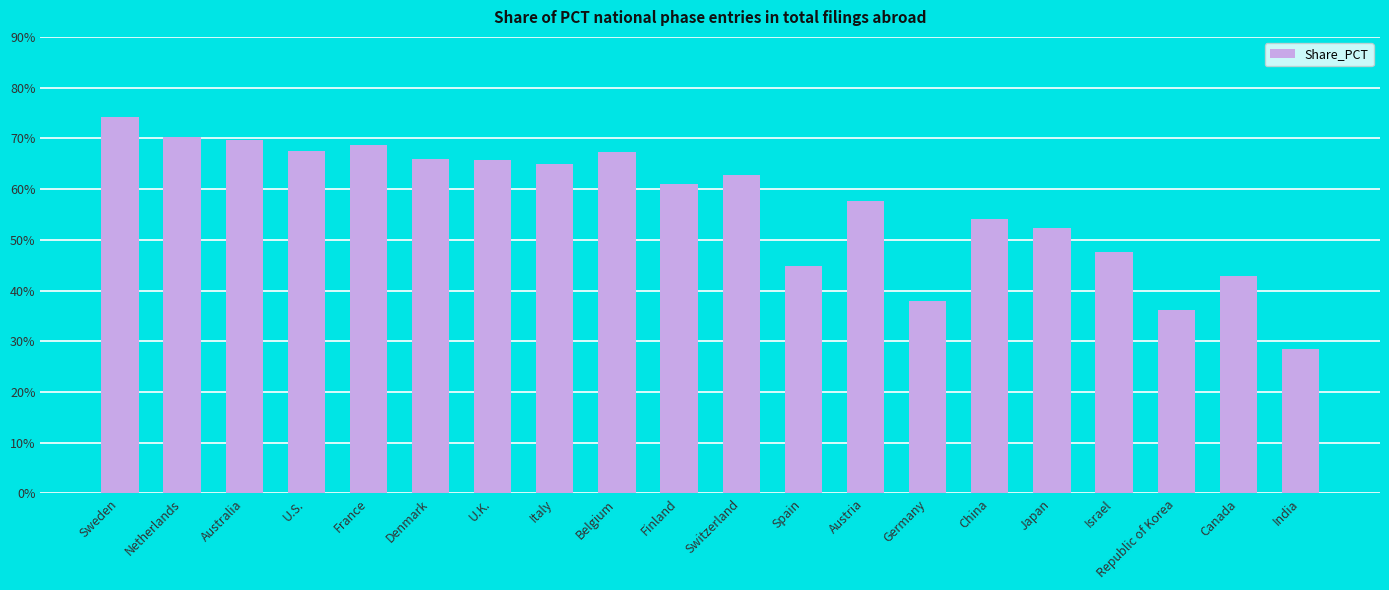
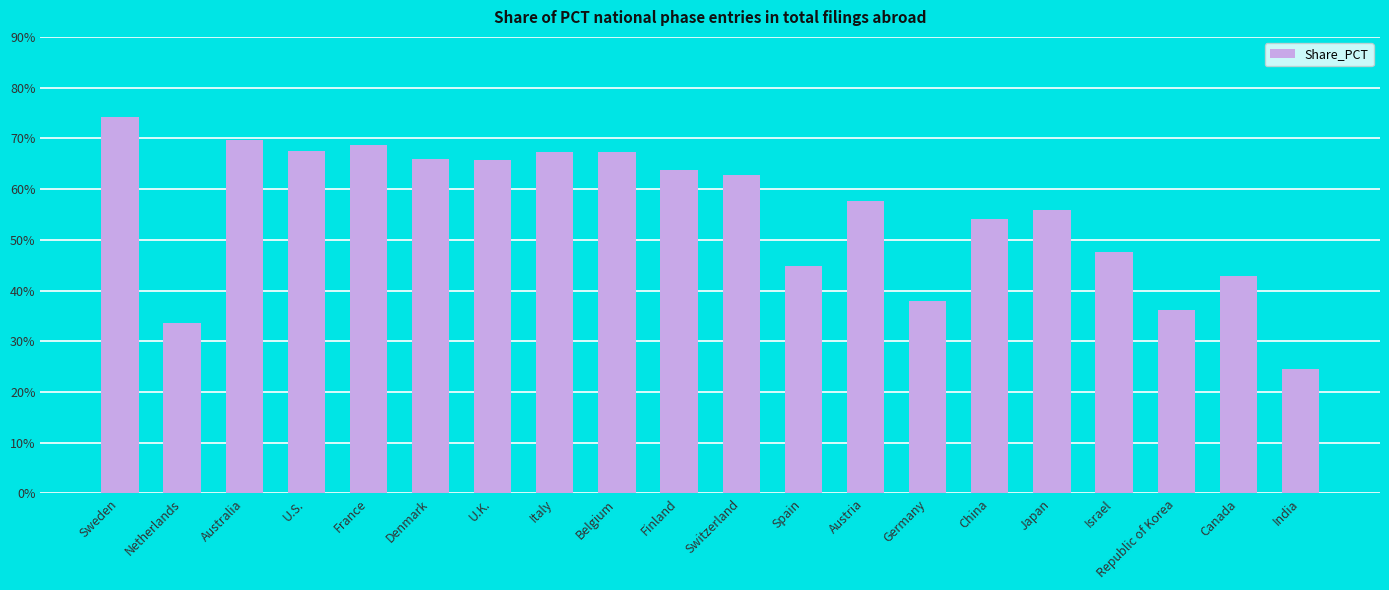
Netherlands: 70% -> 34%
Italy: 65% -> 67%
Finland: 61% -> 64%
Japan: 52% -> 56%
India: 28% -> 25%
